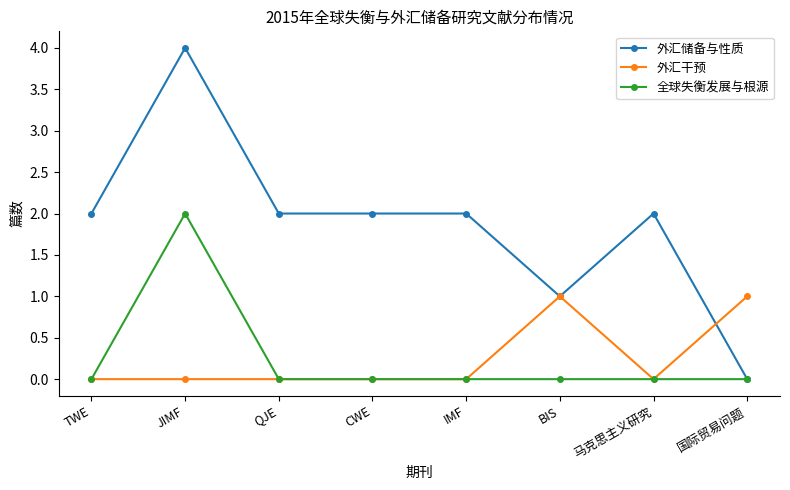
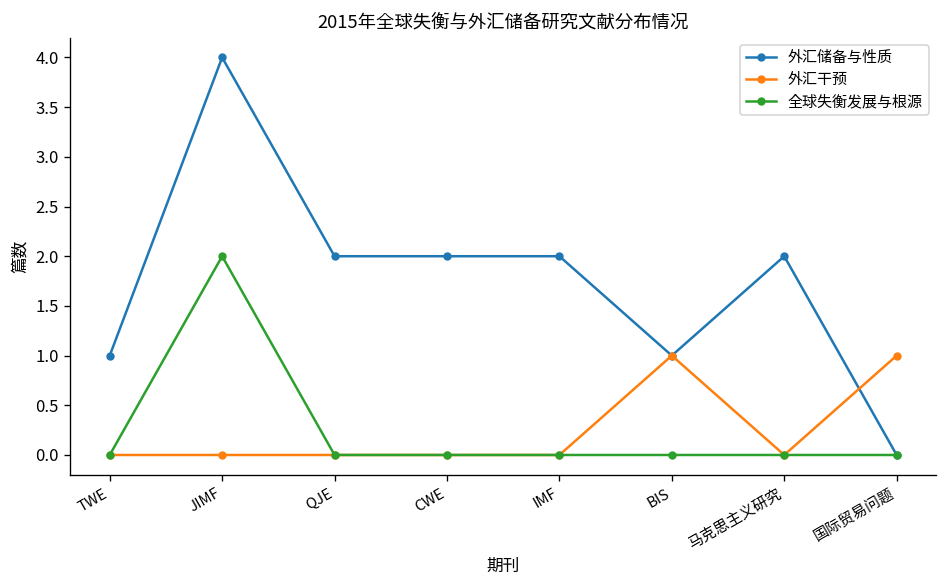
外汇储备与性质, TWE: 2 -> 1
